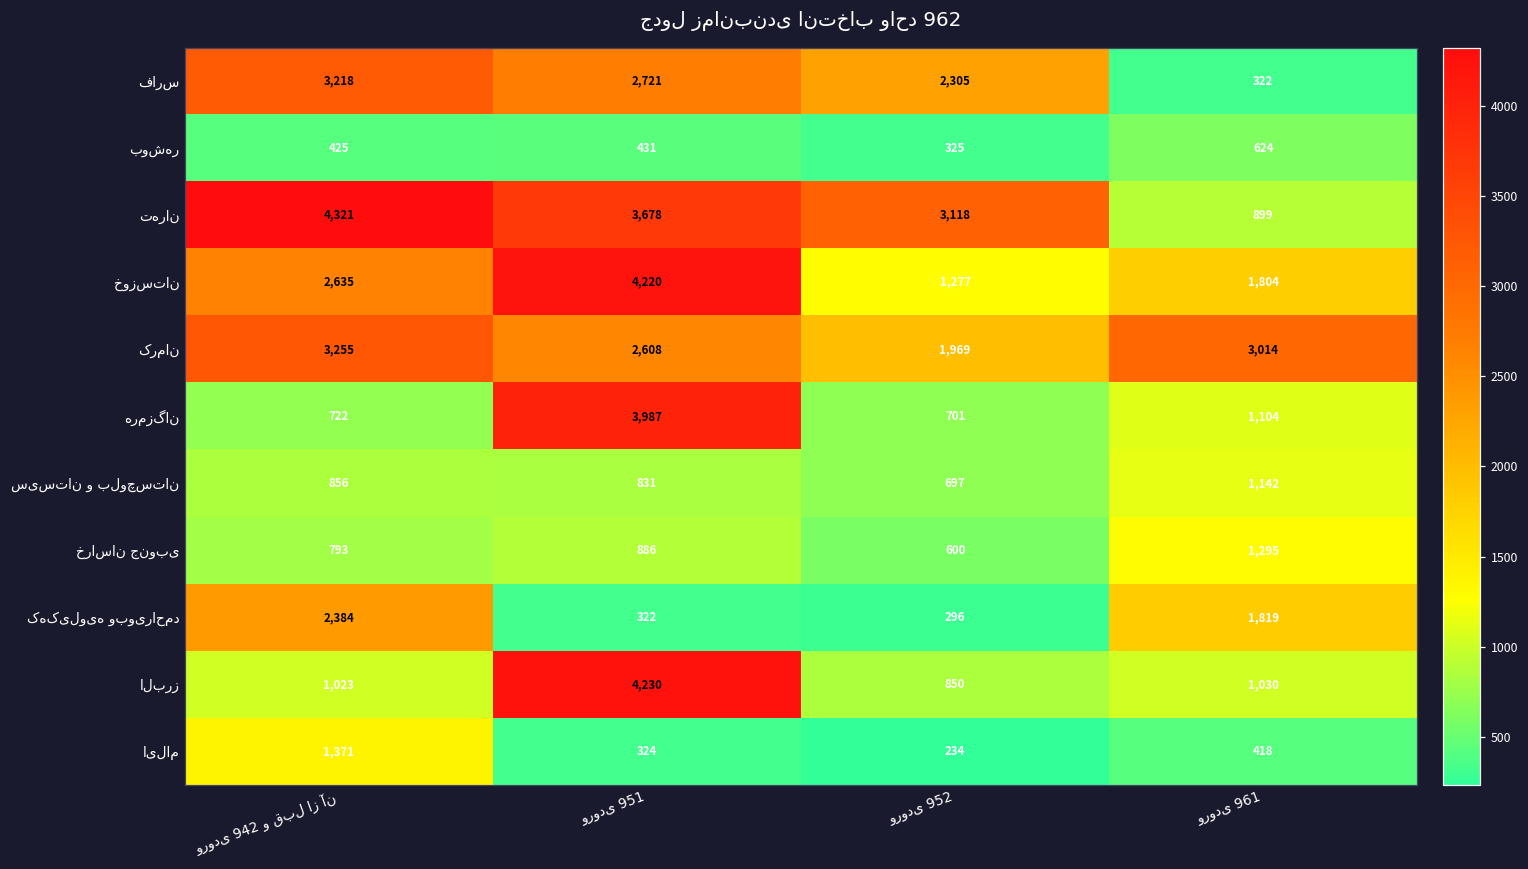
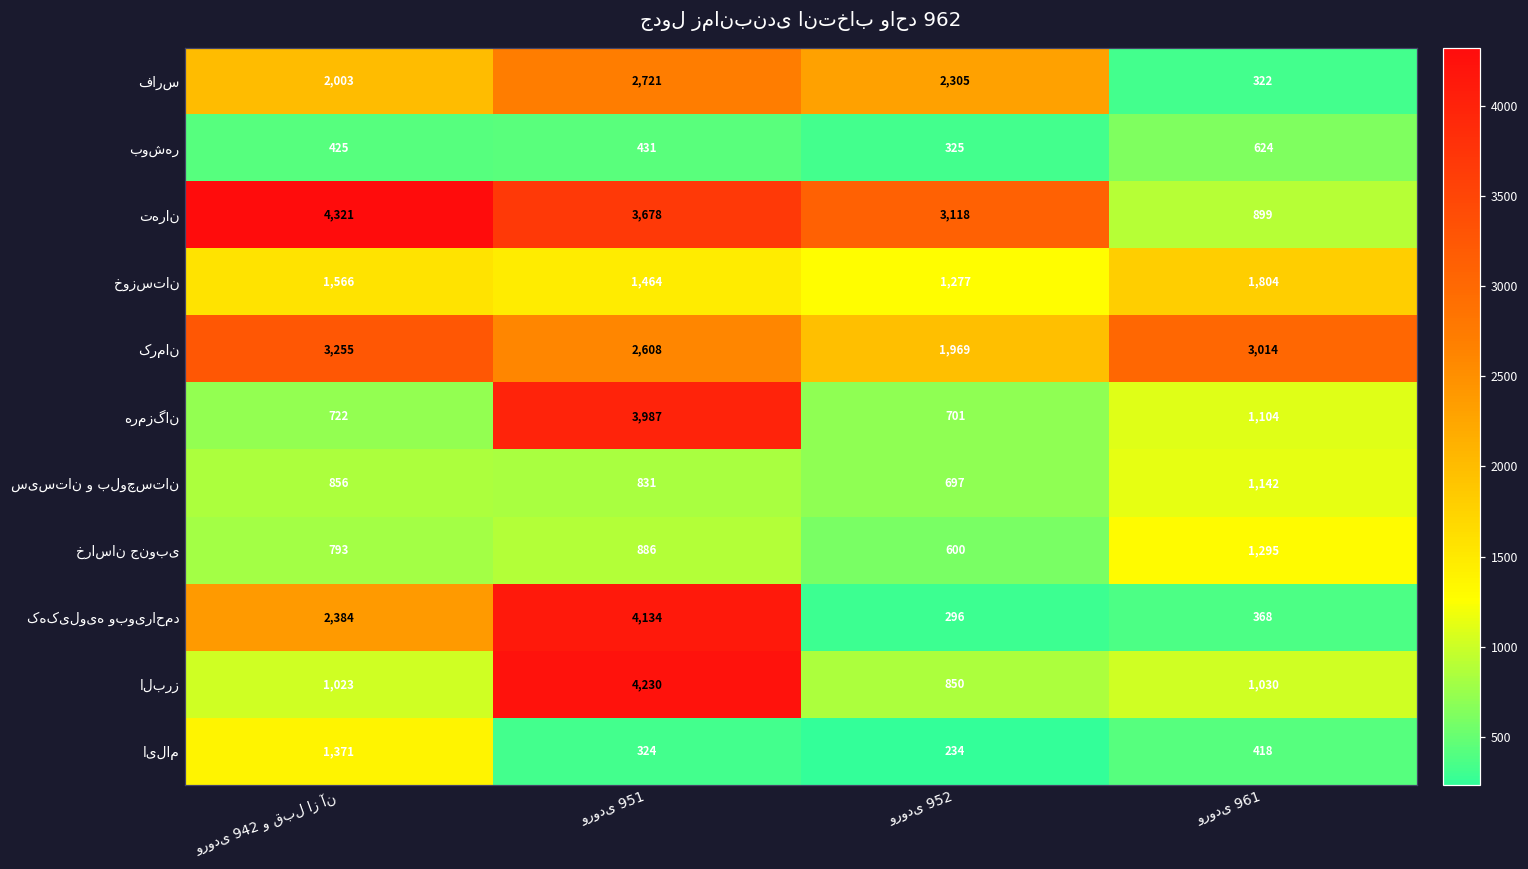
فارس, ورودی 942 و قبل از آن: 3,218 -> 2,003
خوزستان, ورودی 942 و قبل از آن: 2,635 -> 1,566
خوزستان, ورودی 951: 4,220 -> 1,464
کهکیلویه وبویراحمد, ورودی 951: 322 -> 4,134
کهکیلویه وبویراحمد, ورودی 961: 1,819 -> 368
